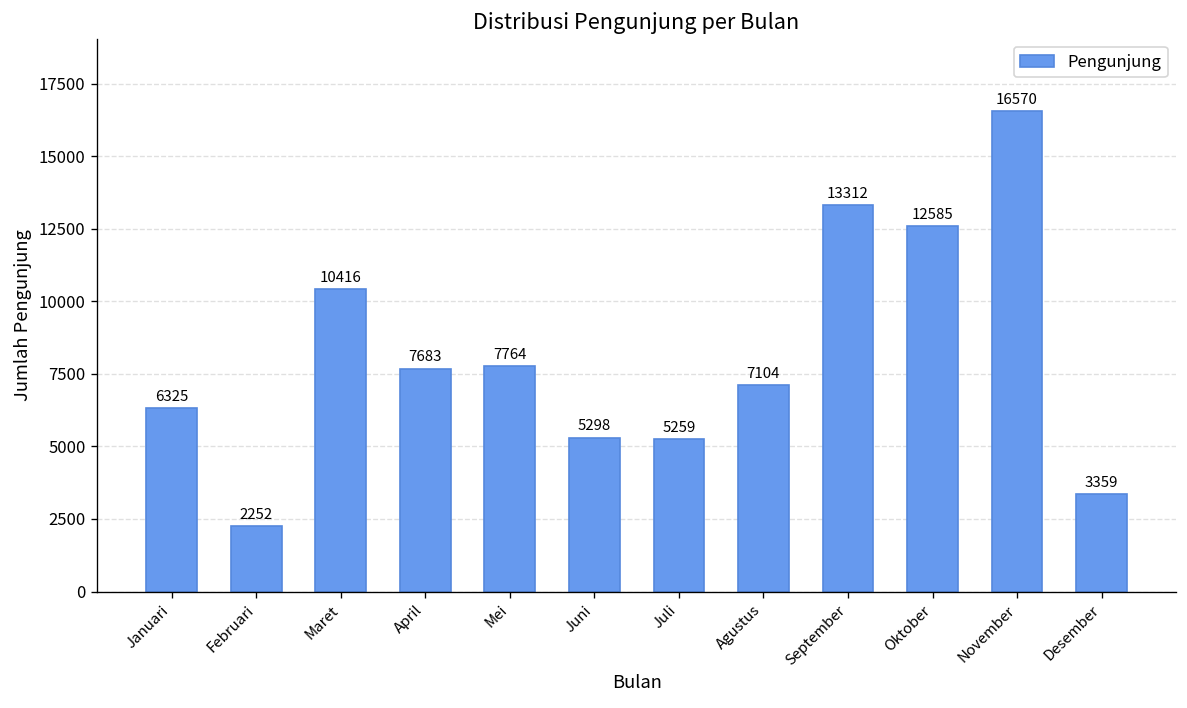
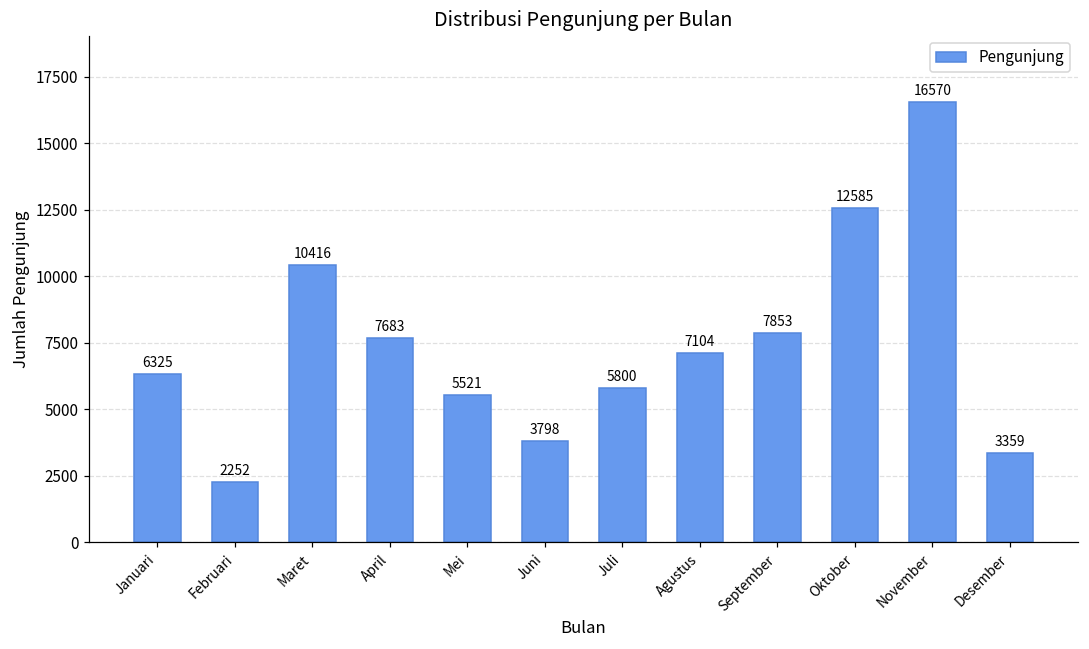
Mei: 7764 -> 5521
Juni: 5298 -> 3798
Juli: 5259 -> 5800
September: 13312 -> 7853
